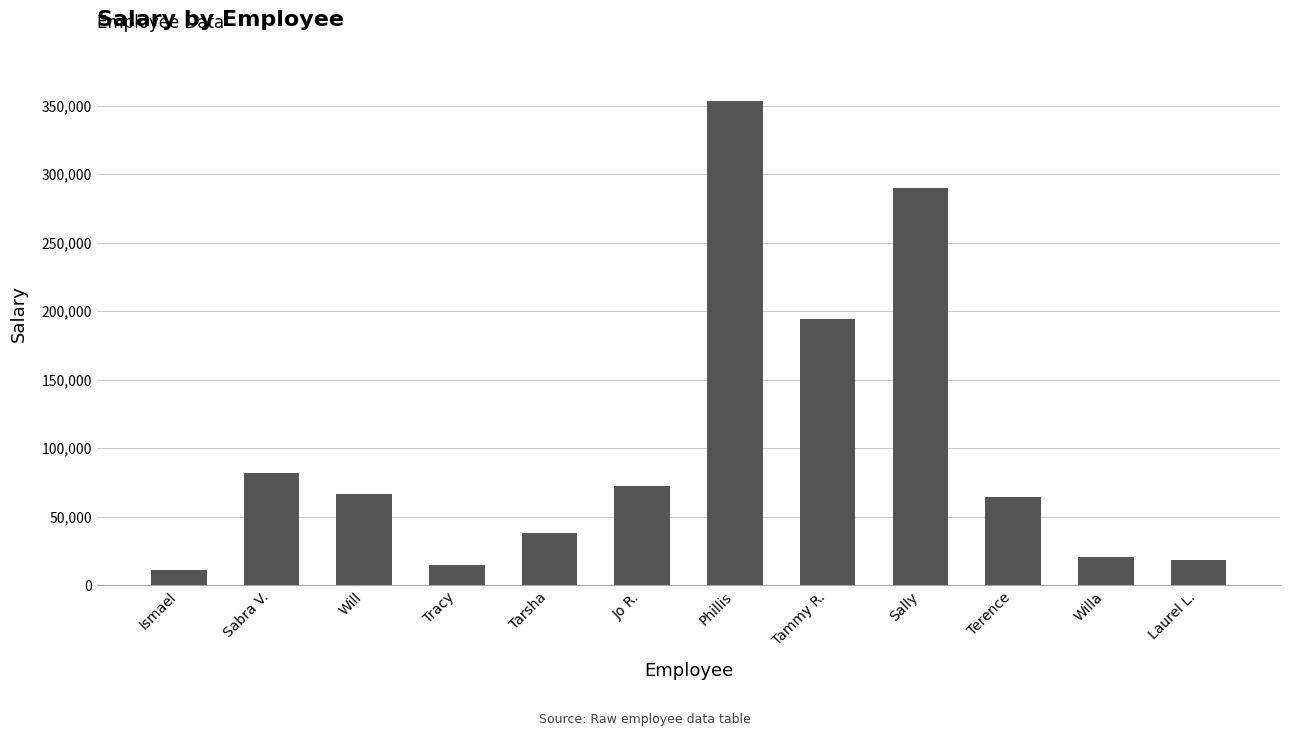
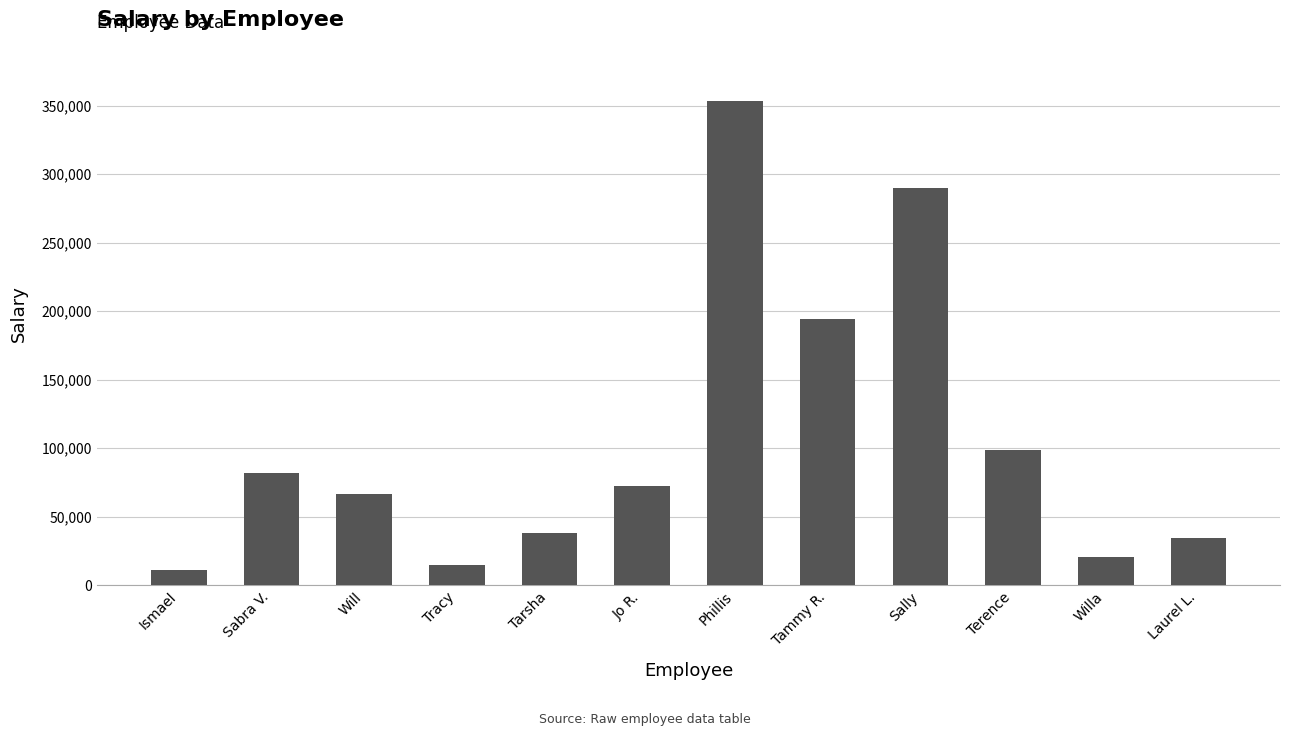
Terence: 64,000 -> 99,000
Laurel L.: 18,000 -> 34,000
